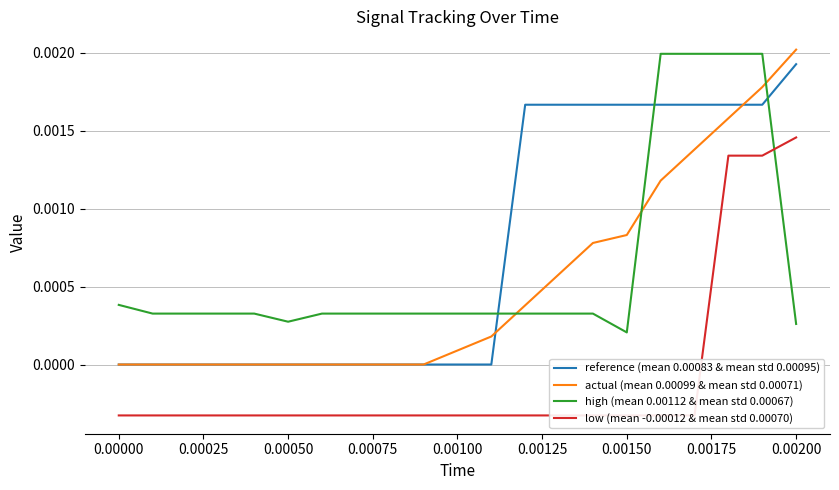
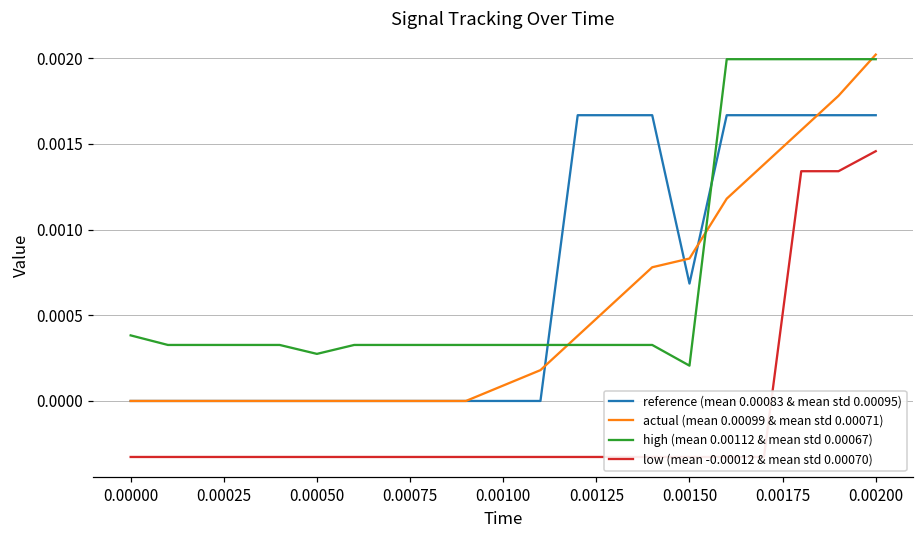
reference (mean 0.00083 & mean std 0.00095), 0.00150: 0.00167 -> 0.00068
reference (mean 0.00083 & mean std 0.00095), 0.00200: 0.00193 -> 0.00167
high (mean 0.00112 & mean std 0.00067), 0.00200: 0.00026 -> 0.00199
